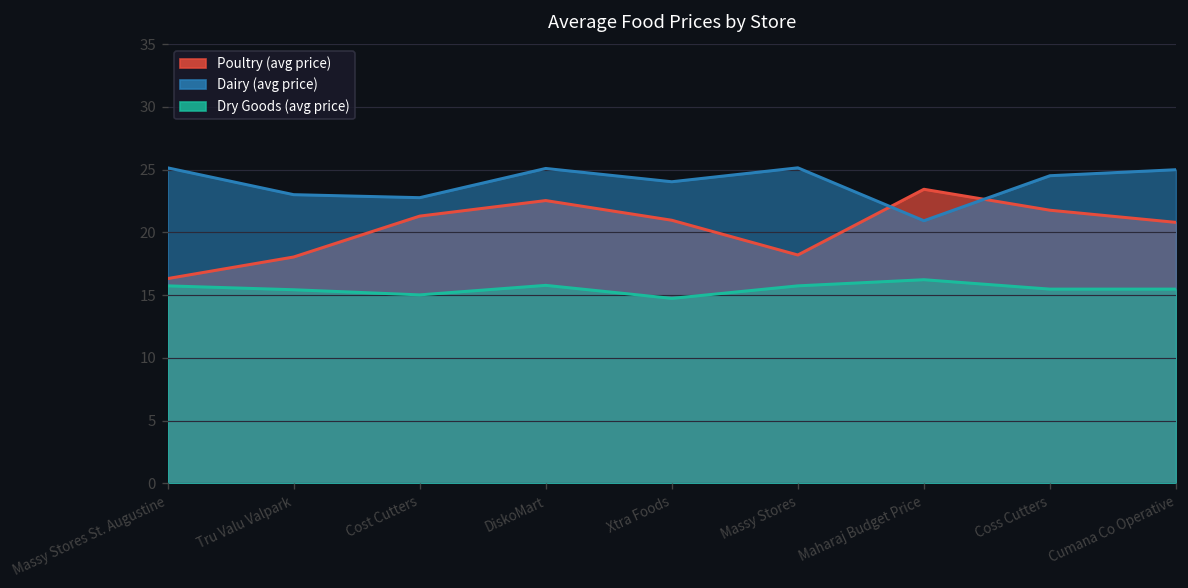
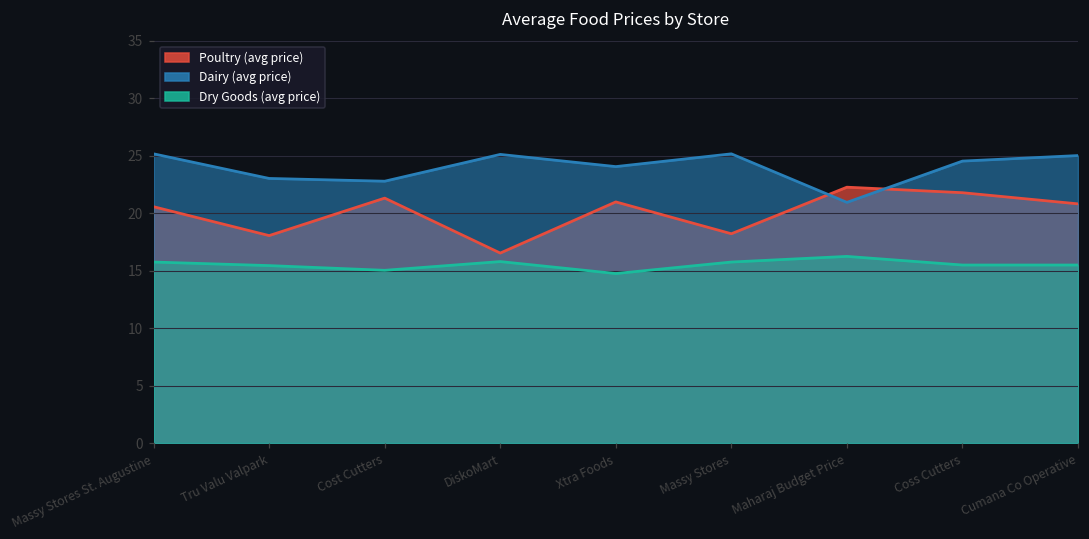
Poultry (avg price), Massy Stores St. Augustine: 16.3 -> 20.6
Poultry (avg price), DiskoMart: 22.5 -> 16.5
Poultry (avg price), Maharaj Budget Price: 23.4 -> 22.3
